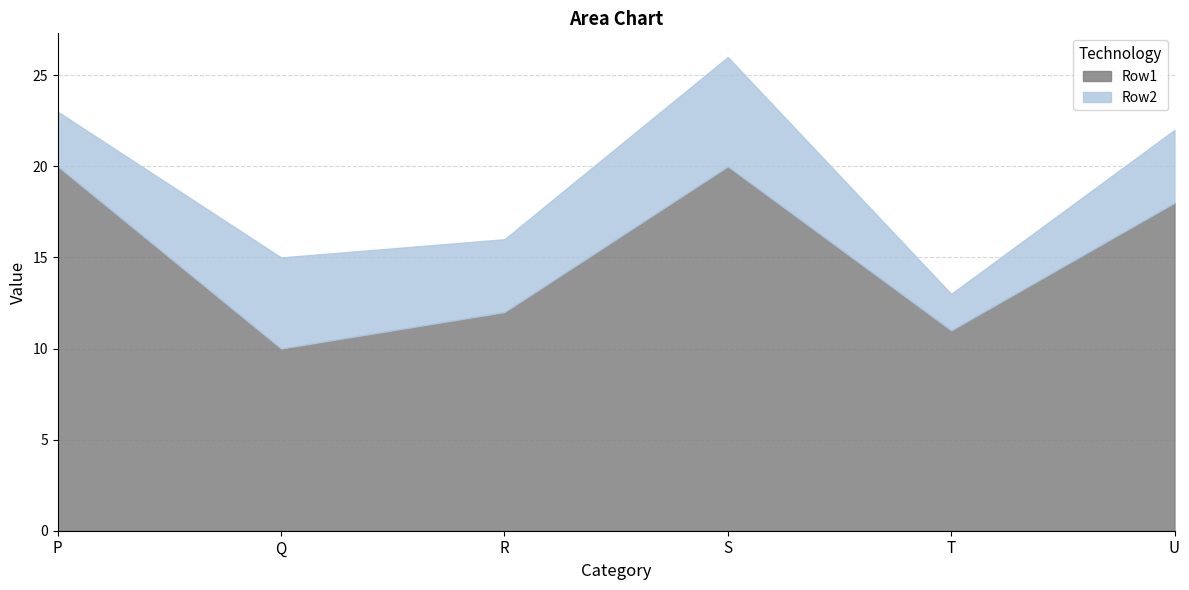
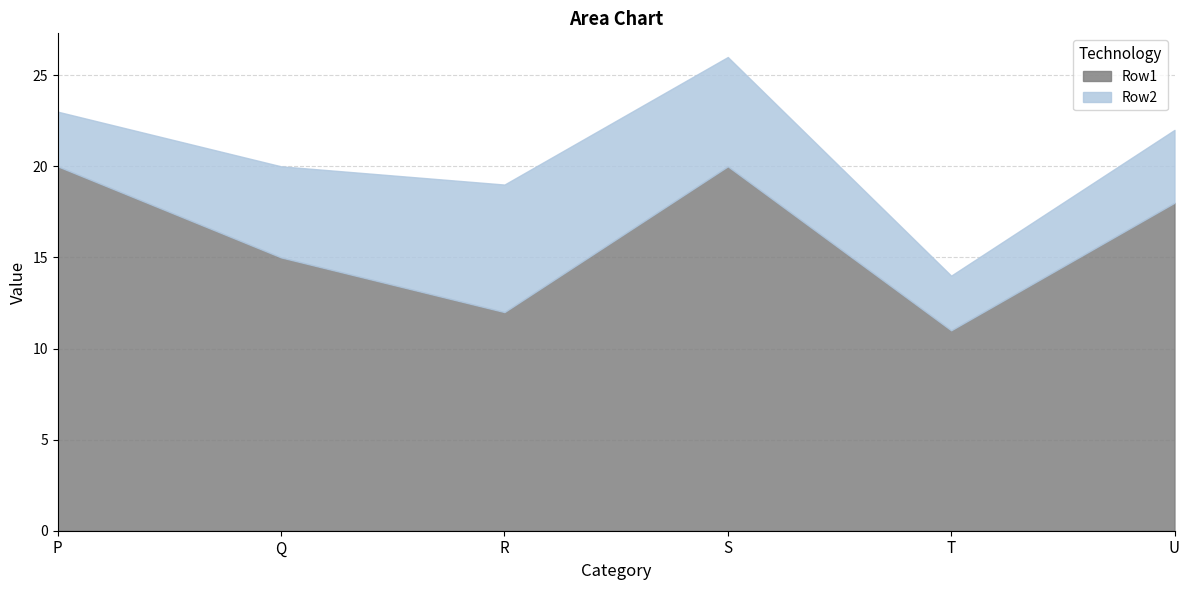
Row1, Q: 10 -> 15
Row2, R: 4 -> 7
Row2, T: 2 -> 3
